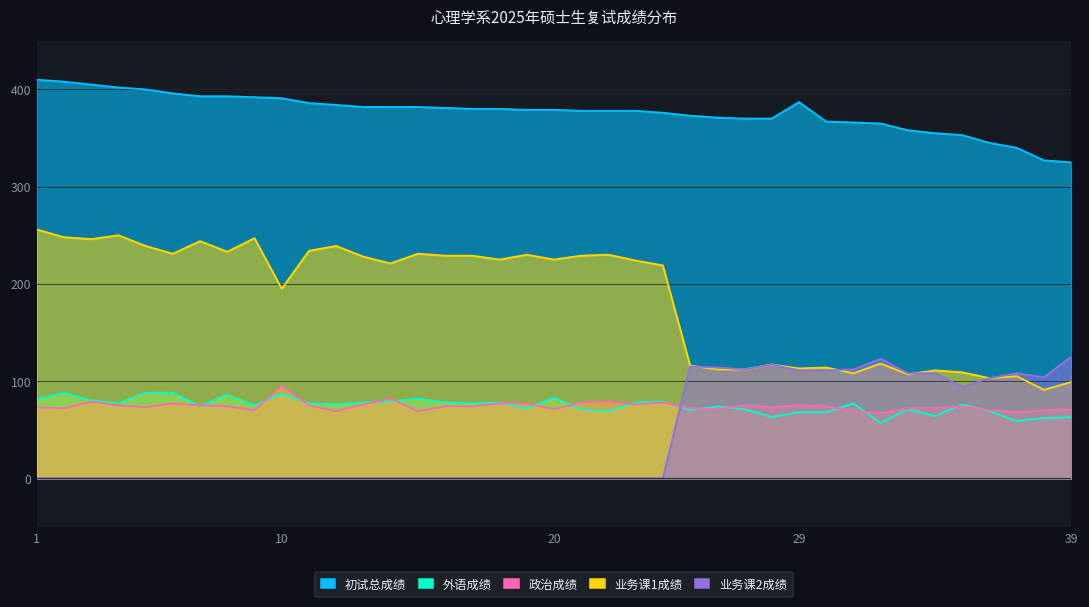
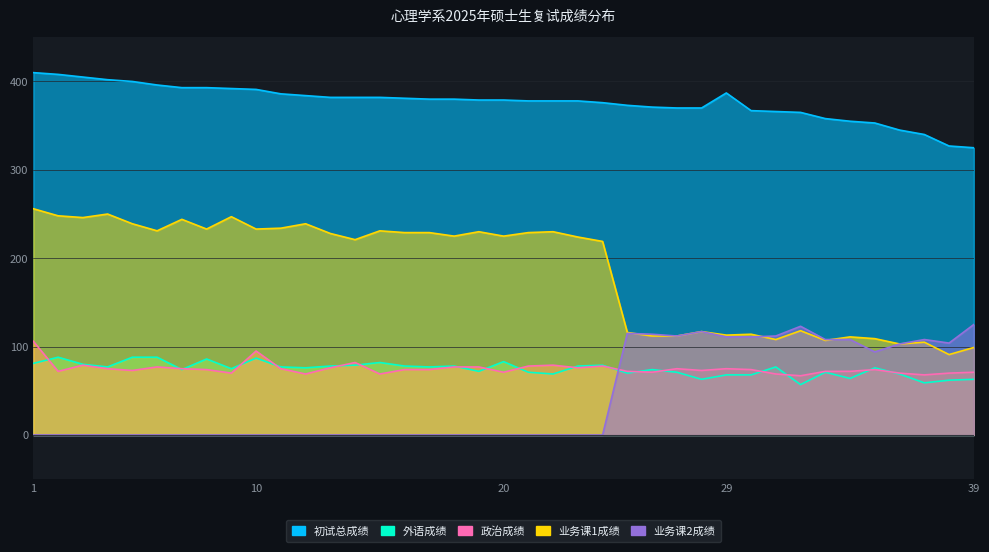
政治成绩, 1: 70 -> 110
业务课1成绩, 10: 200 -> 230
